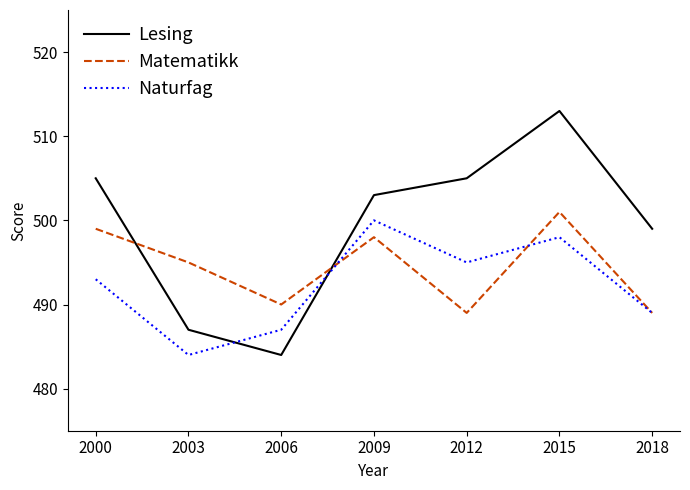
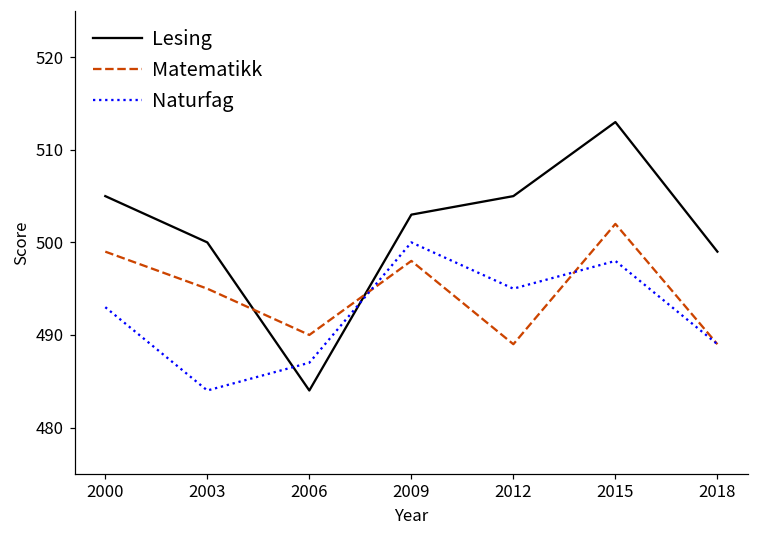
Lesing, 2003: 487 -> 500
Matematikk, 2015: 501 -> 502
